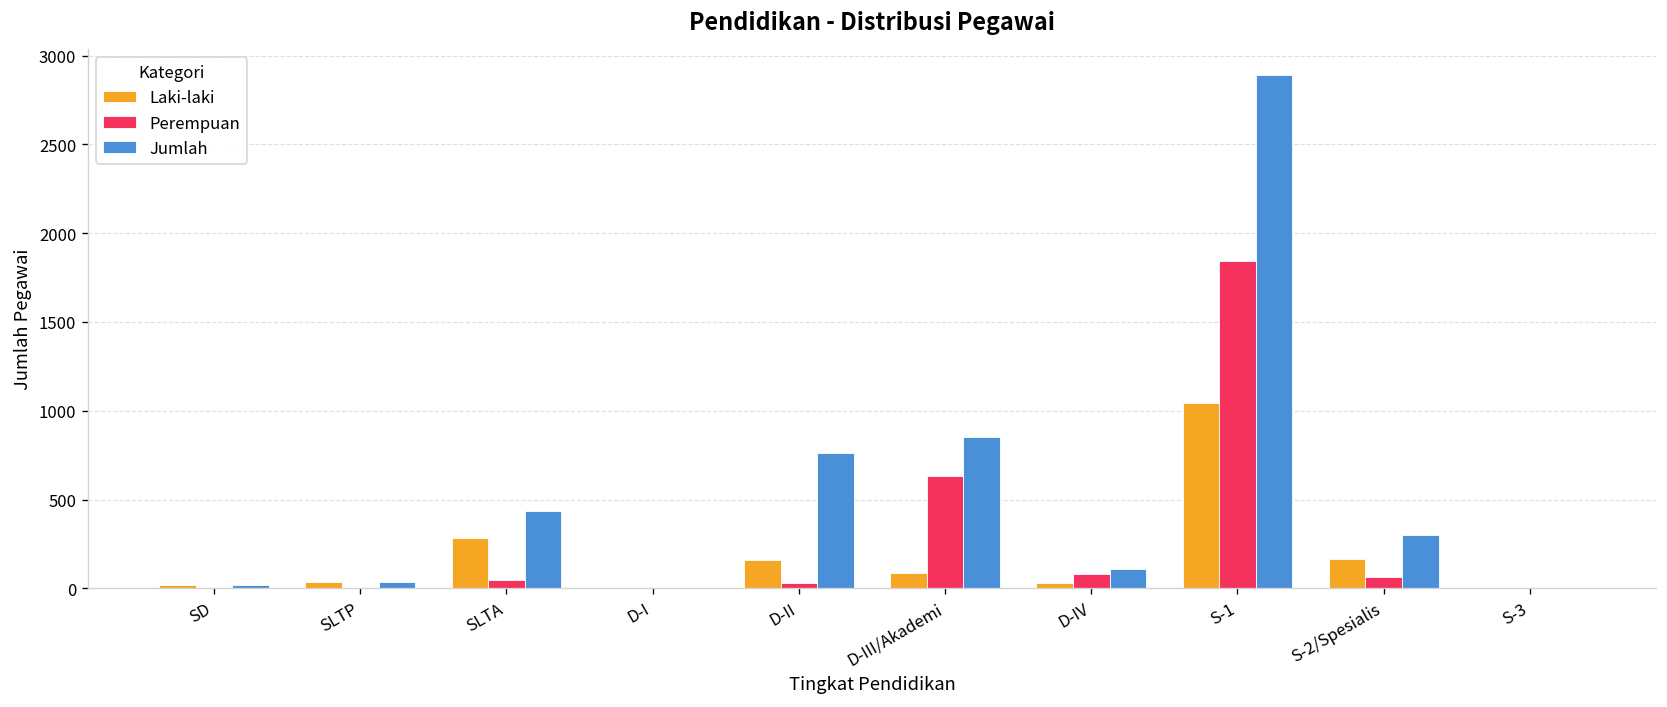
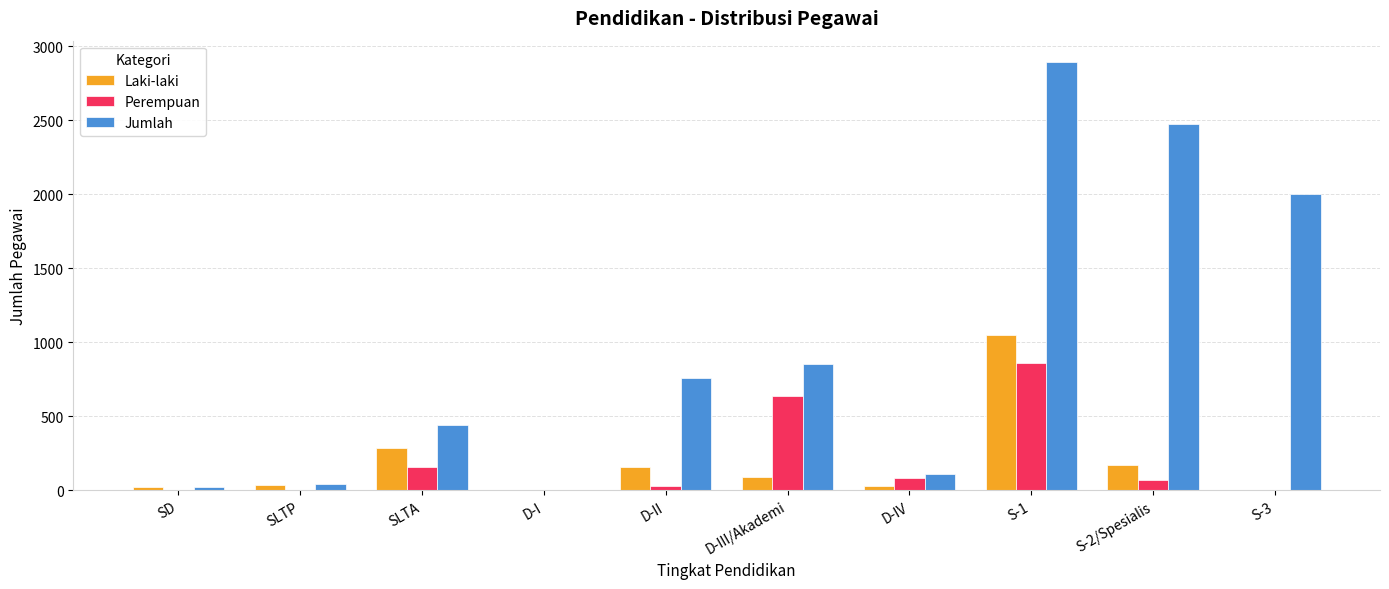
Perempuan, SLTA: 50 -> 160
Perempuan, S-1: 1850 -> 860
Jumlah, S-2/Spesialis: 300 -> 2470
Jumlah, S-3: 0 -> 2000
